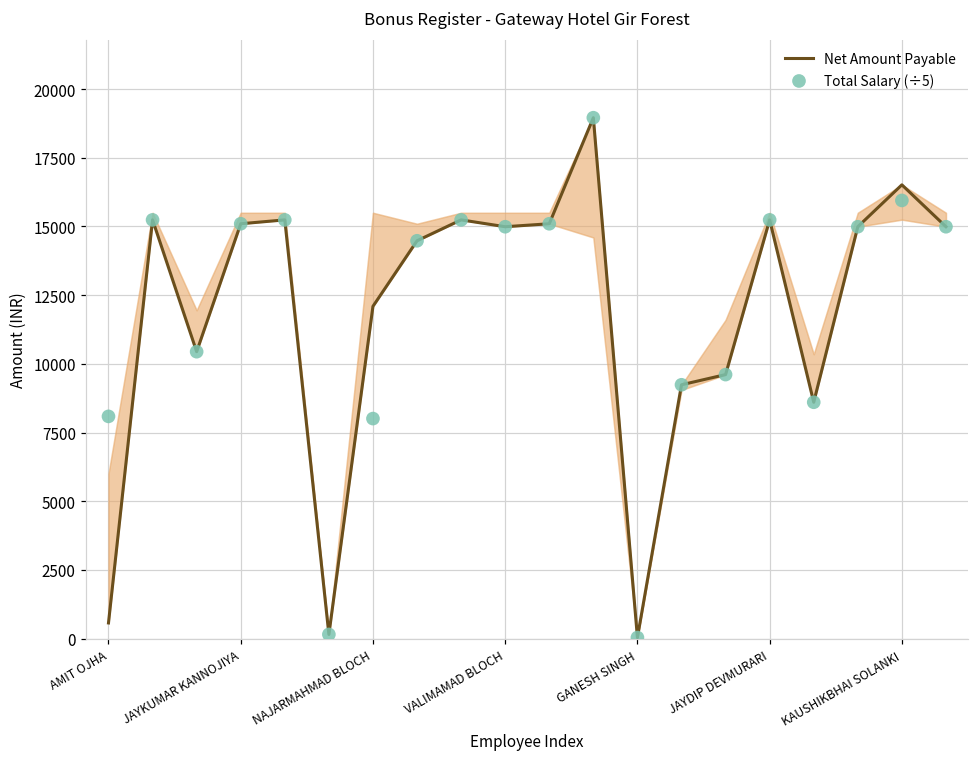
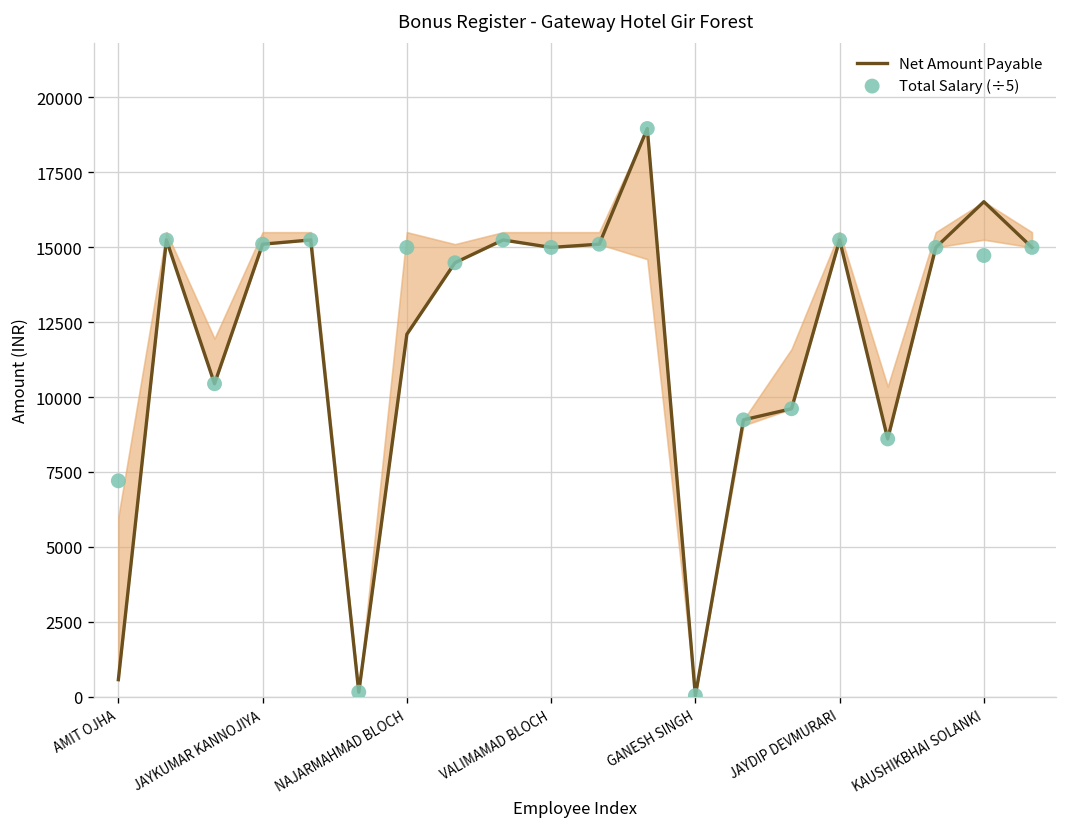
Total Salary (÷5), AMIT OJHA: 8100 -> 7200
Total Salary (÷5), NAJARMAHMAD BLOCH: 8000 -> 15000
Total Salary (÷5), KAUSHIKBHAI SOLANKI: 15900 -> 14700
